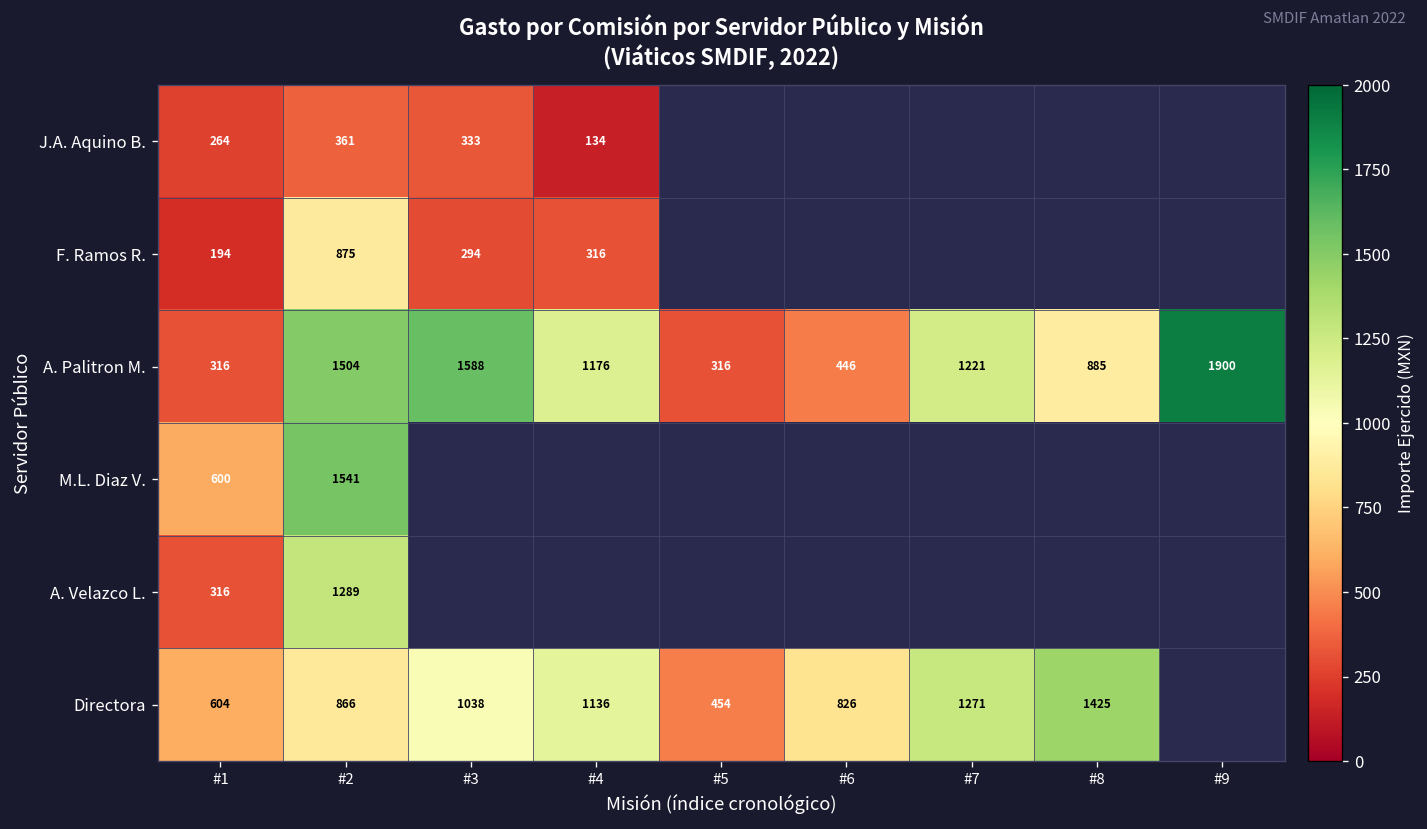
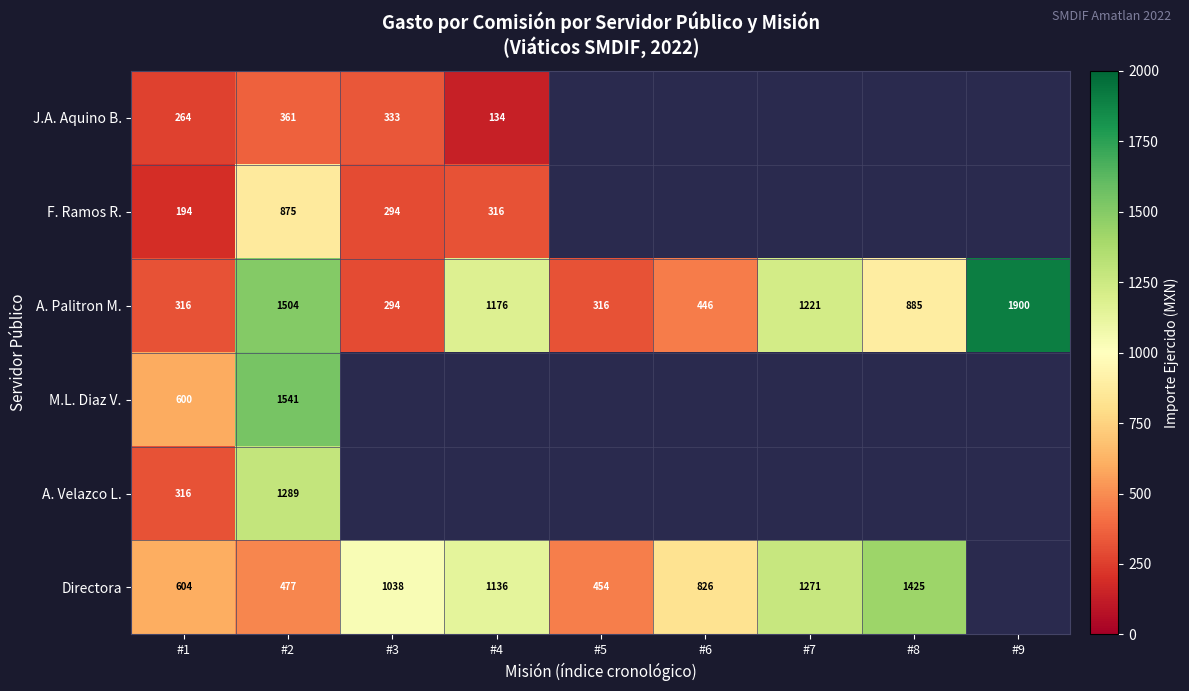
A. Palitron M., #3: 1588 -> 294
Directora, #2: 866 -> 477
